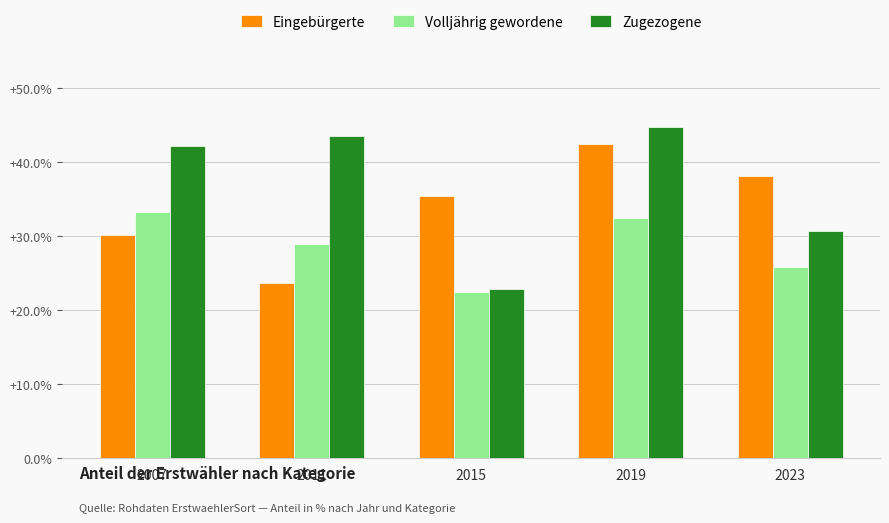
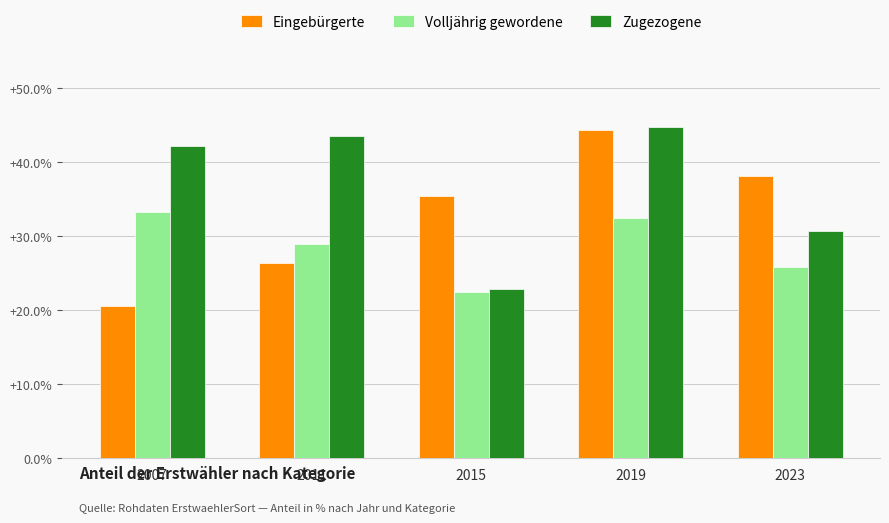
Eingebürgerte, 2007: +30% -> +21%
Eingebürgerte, 2011: +24% -> +26%
Eingebürgerte, 2019: +42% -> +44%
